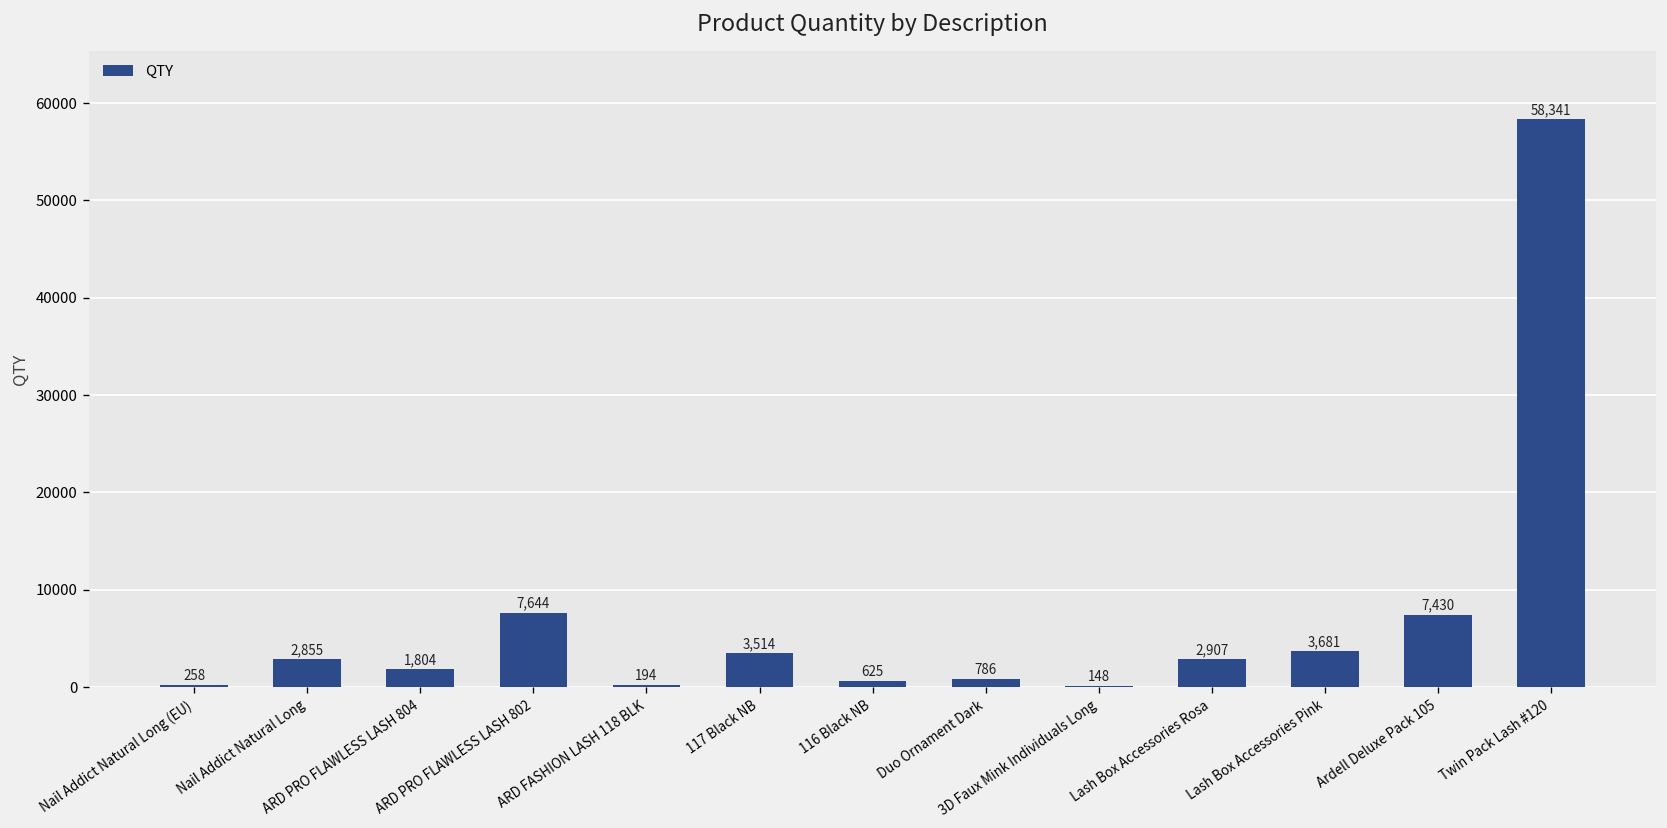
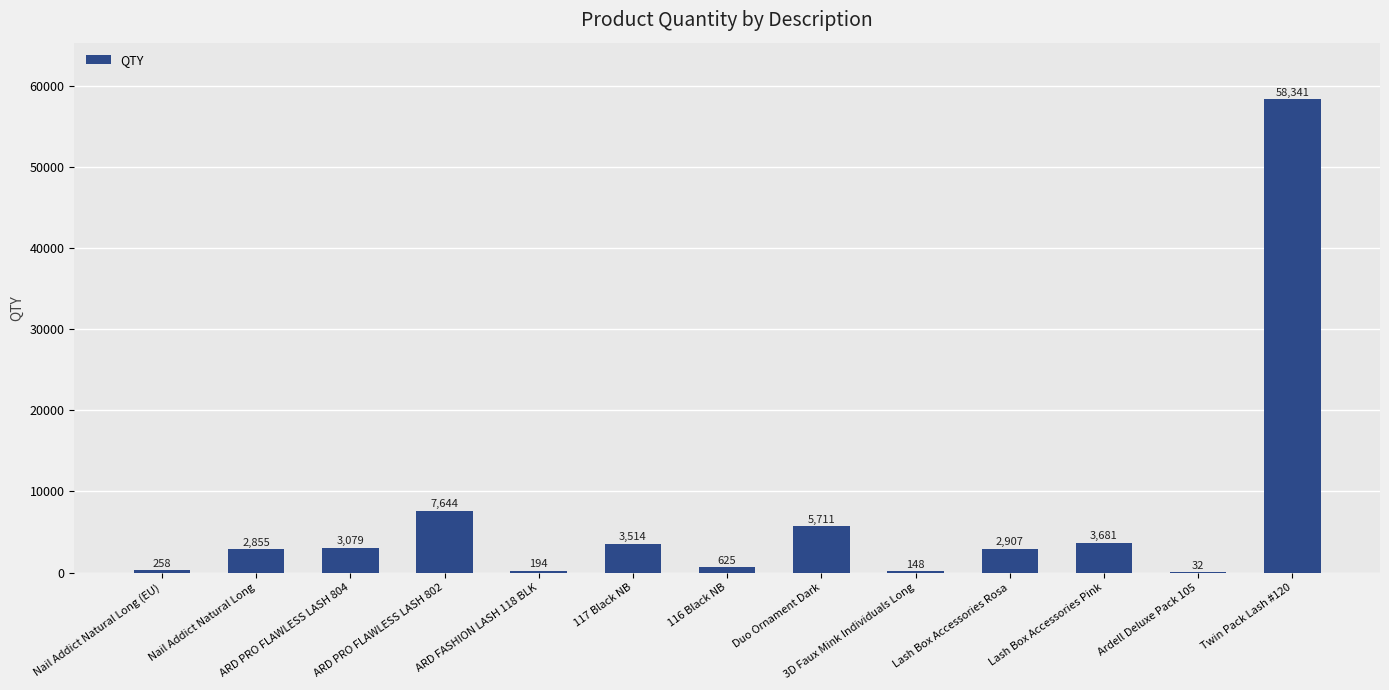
ARD PRO FLAWLESS LASH 804: 1,804 -> 3,079
Duo Ornament Dark: 786 -> 5,711
Ardell Deluxe Pack 105: 7,430 -> 32
